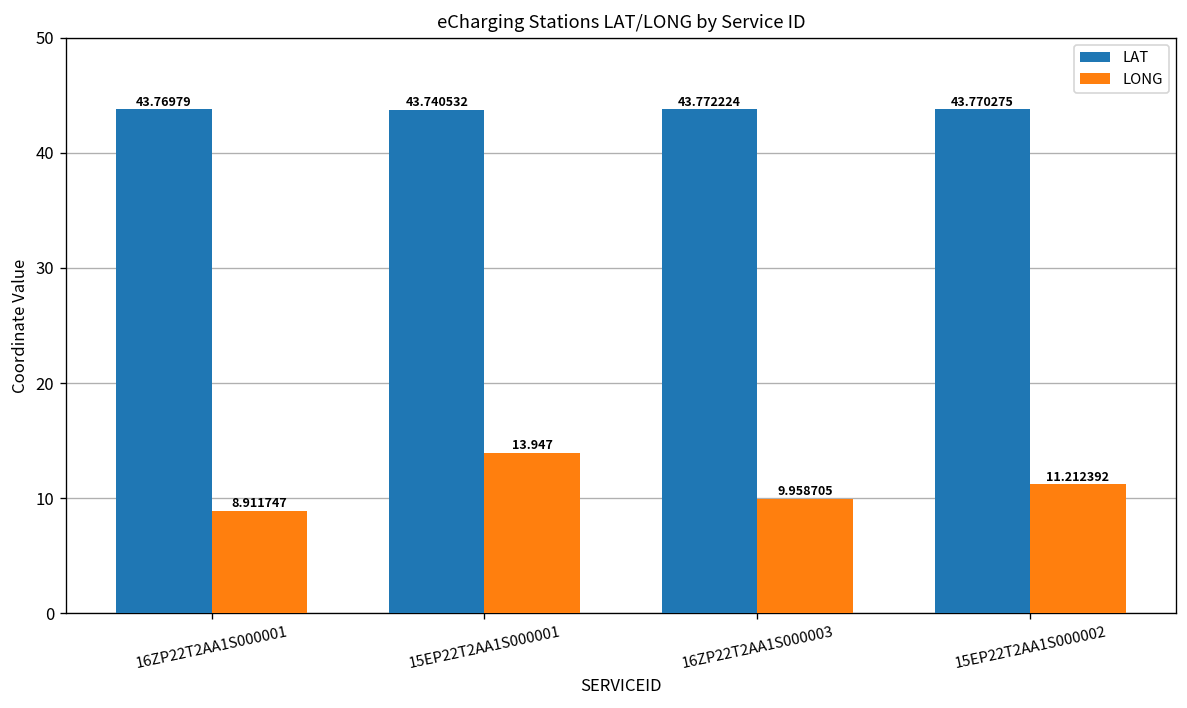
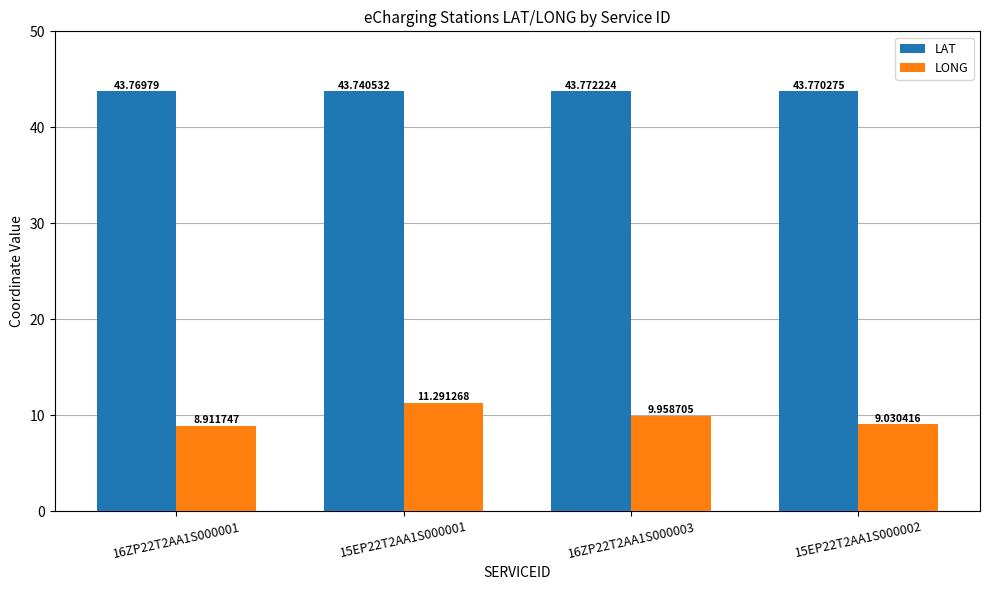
LONG, 15EP22T2AA1S000001: 13.947 -> 11.291268
LONG, 15EP22T2AA1S000002: 11.212392 -> 9.030416
